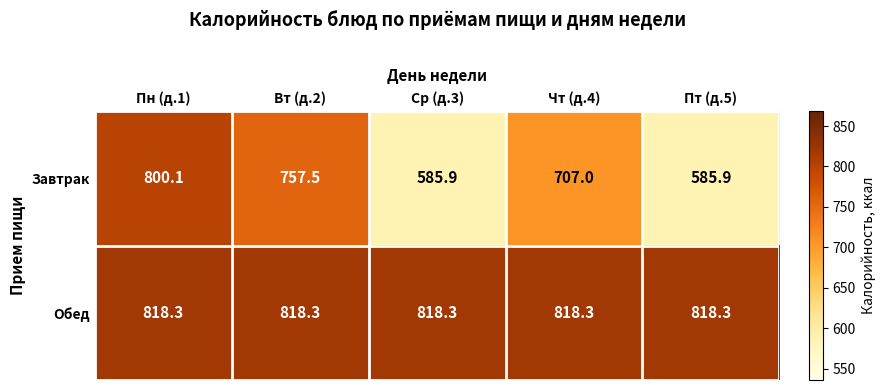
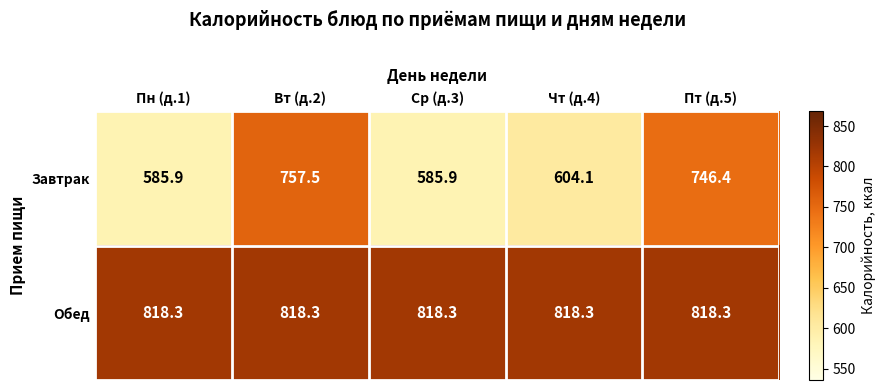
Завтрак, Пн (д.1): 800.1 -> 585.9
Завтрак, Чт (д.4): 707.0 -> 604.1
Завтрак, Пт (д.5): 585.9 -> 746.4
